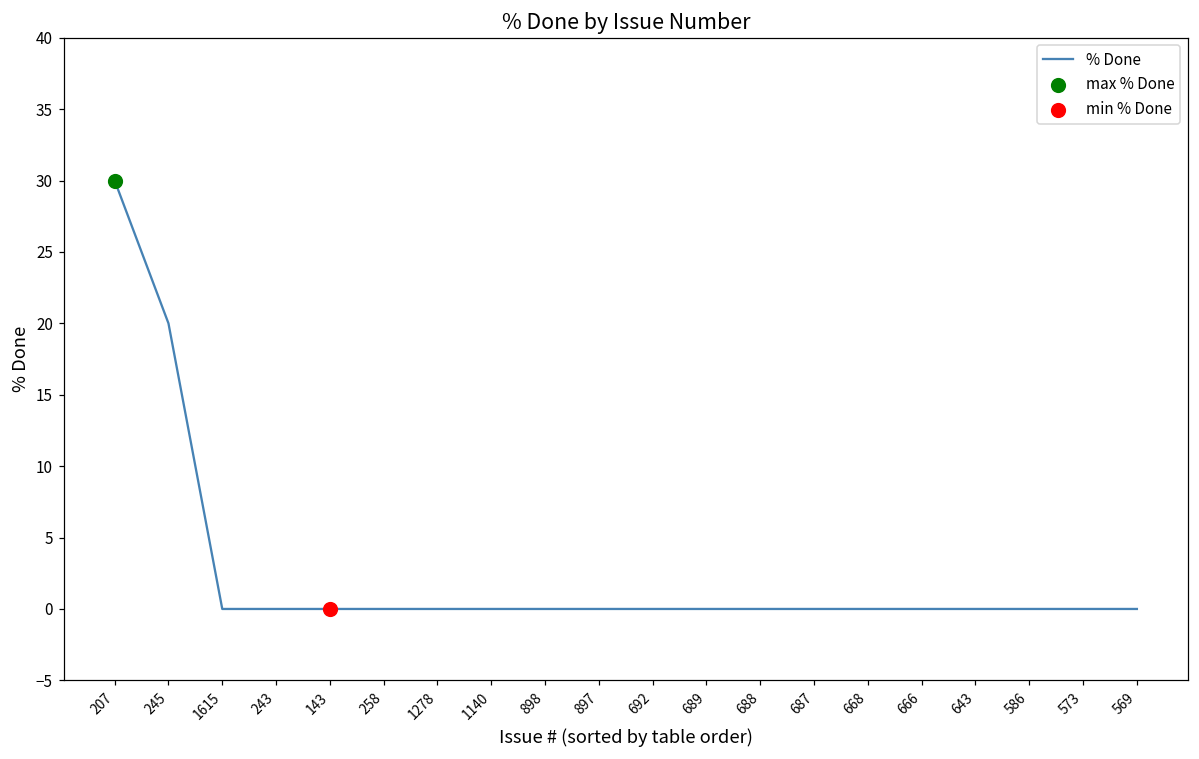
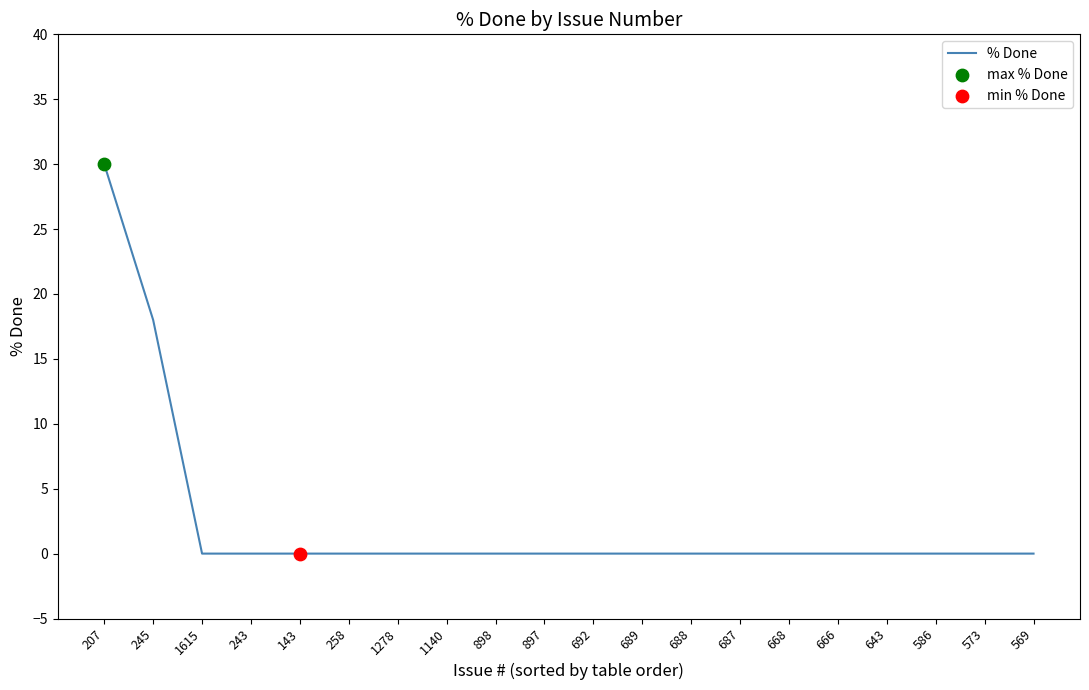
% Done, 245: 20 -> 18
